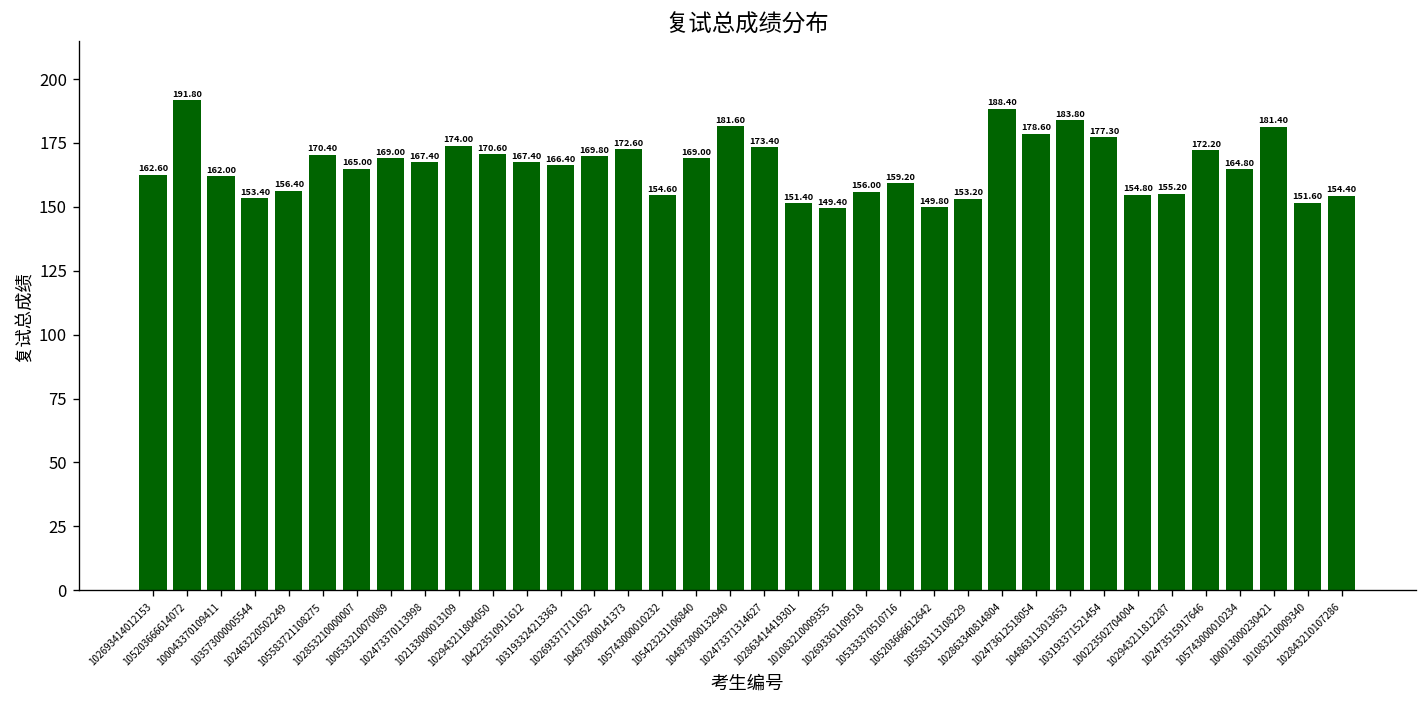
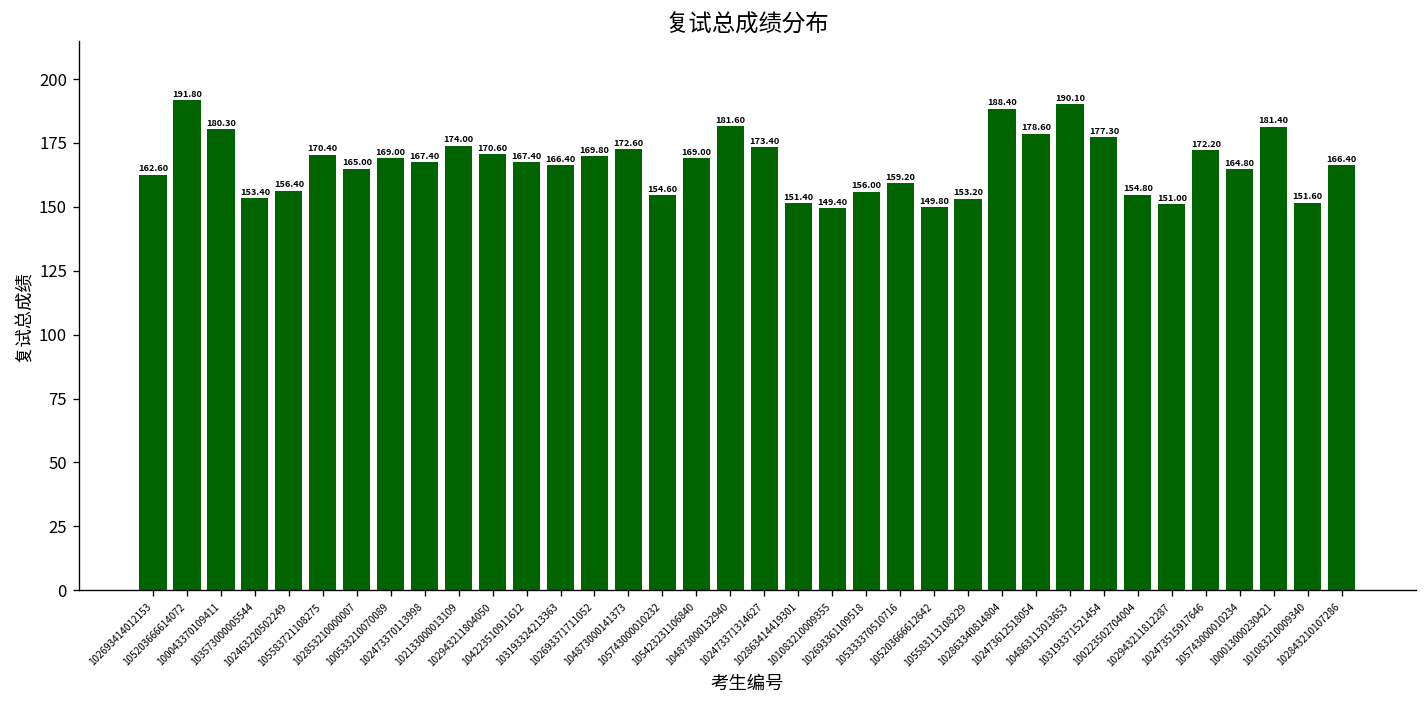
100043370109411: 162.00 -> 180.30
104863113013653: 183.80 -> 190.10
102943211812287: 155.20 -> 151.00
102843210107286: 154.40 -> 166.40
